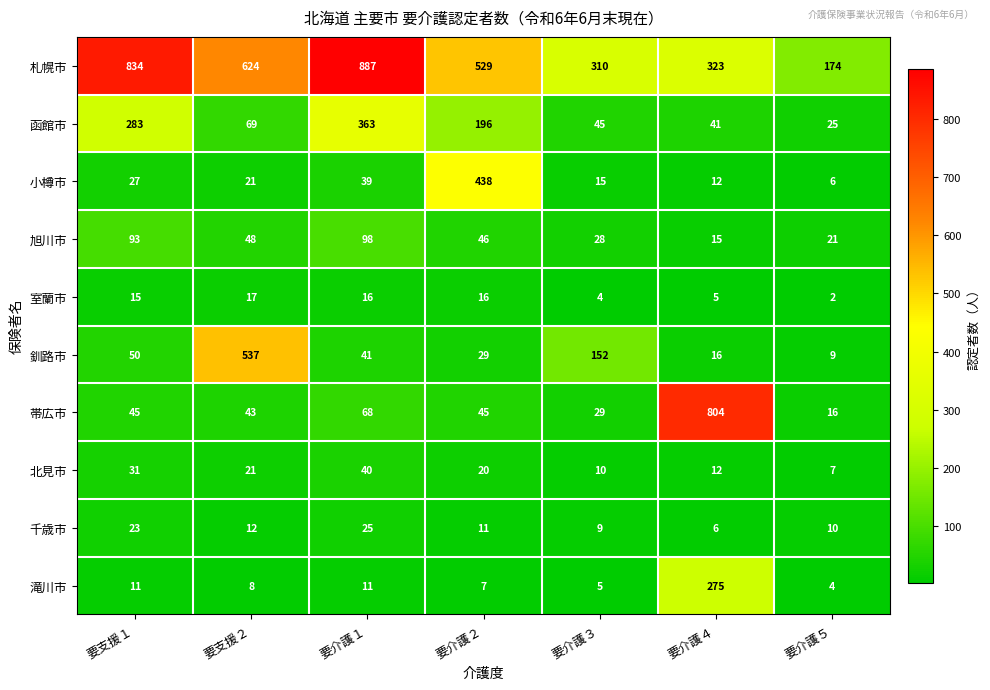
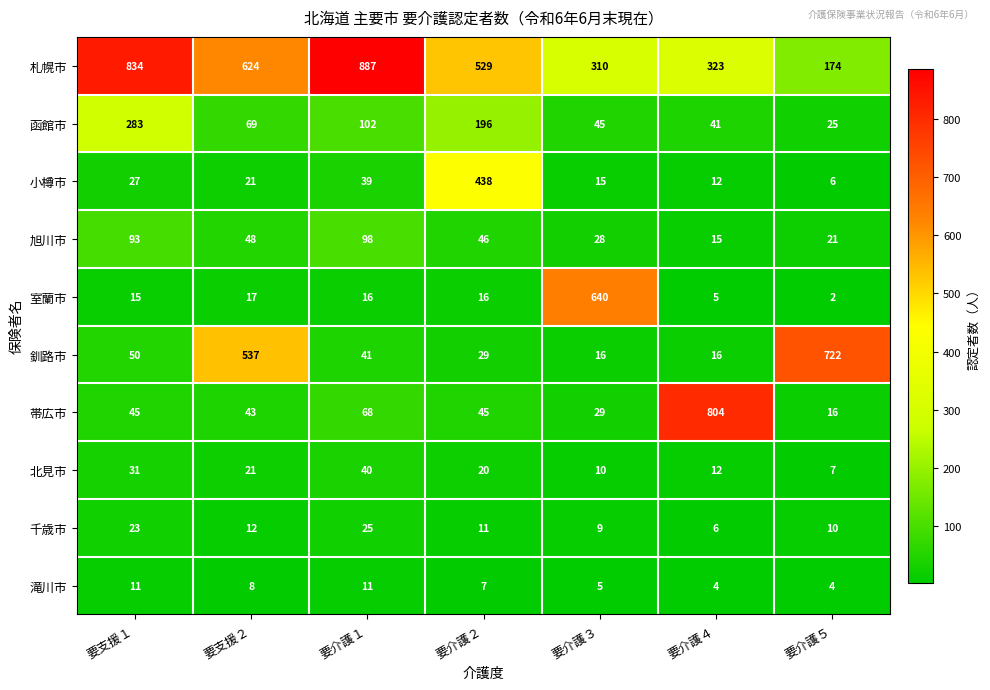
函館市, 要介護１: 363 -> 102
室蘭市, 要介護３: 4 -> 640
釧路市, 要介護３: 152 -> 16
釧路市, 要介護５: 9 -> 722
滝川市, 要介護４: 275 -> 4
